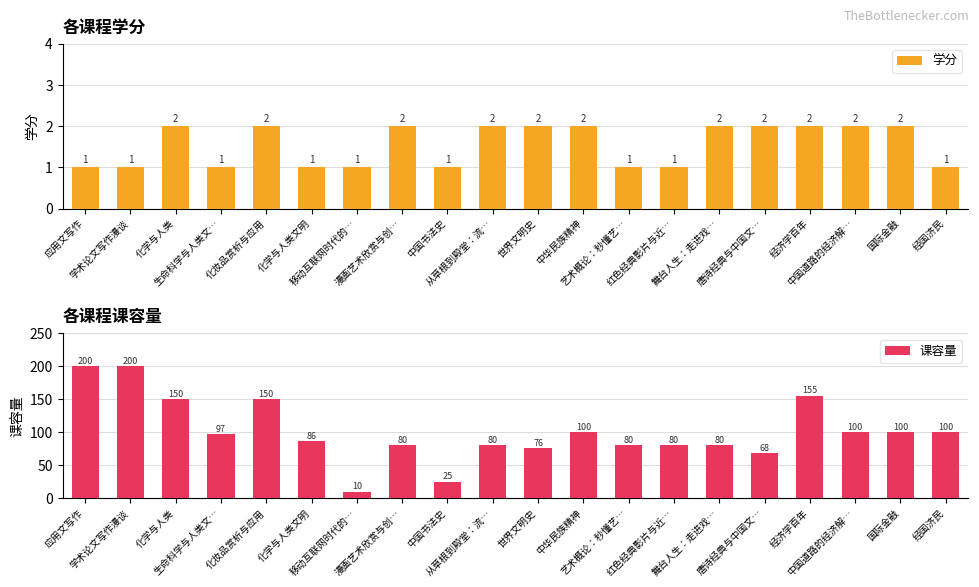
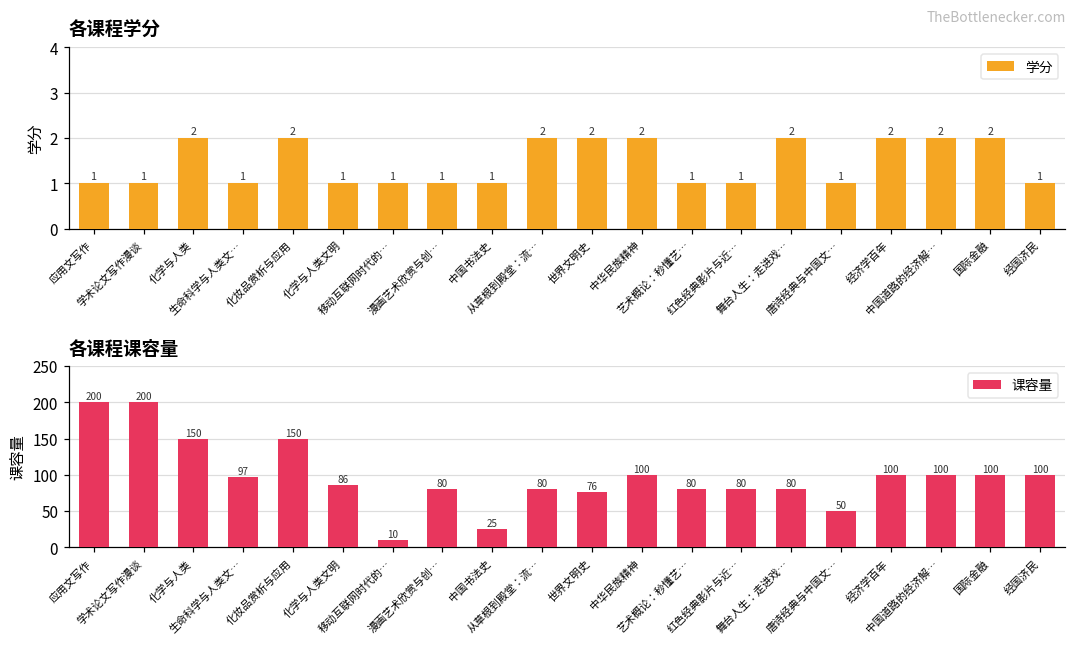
各课程学分, 漫画艺术欣赏与创…: 2 -> 1
各课程学分, 唐诗经典与中国文…: 2 -> 1
各课程课容量, 唐诗经典与中国文…: 68 -> 50
各课程课容量, 经济学百年: 155 -> 100
